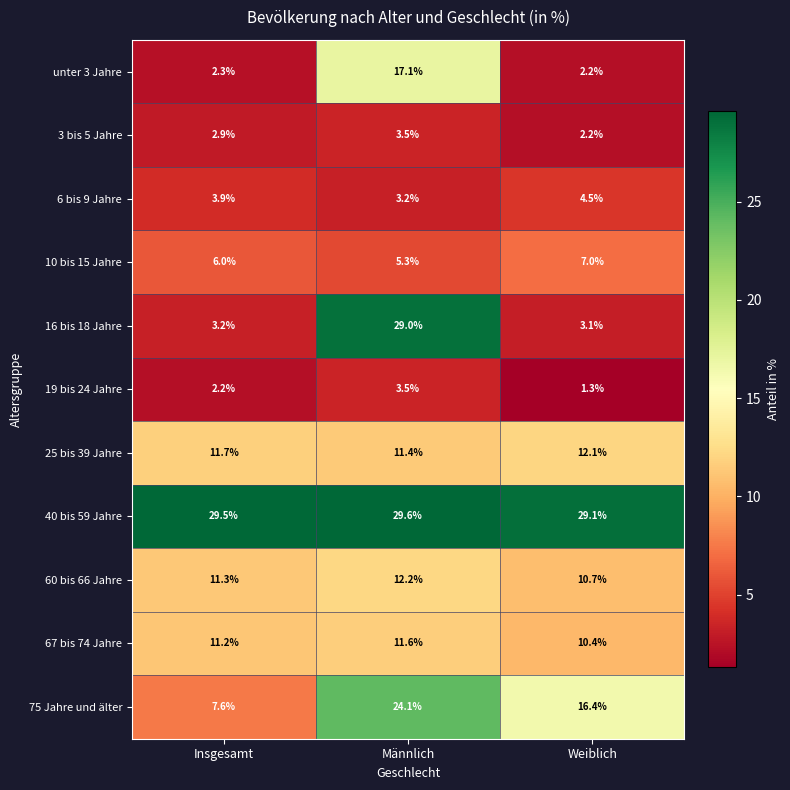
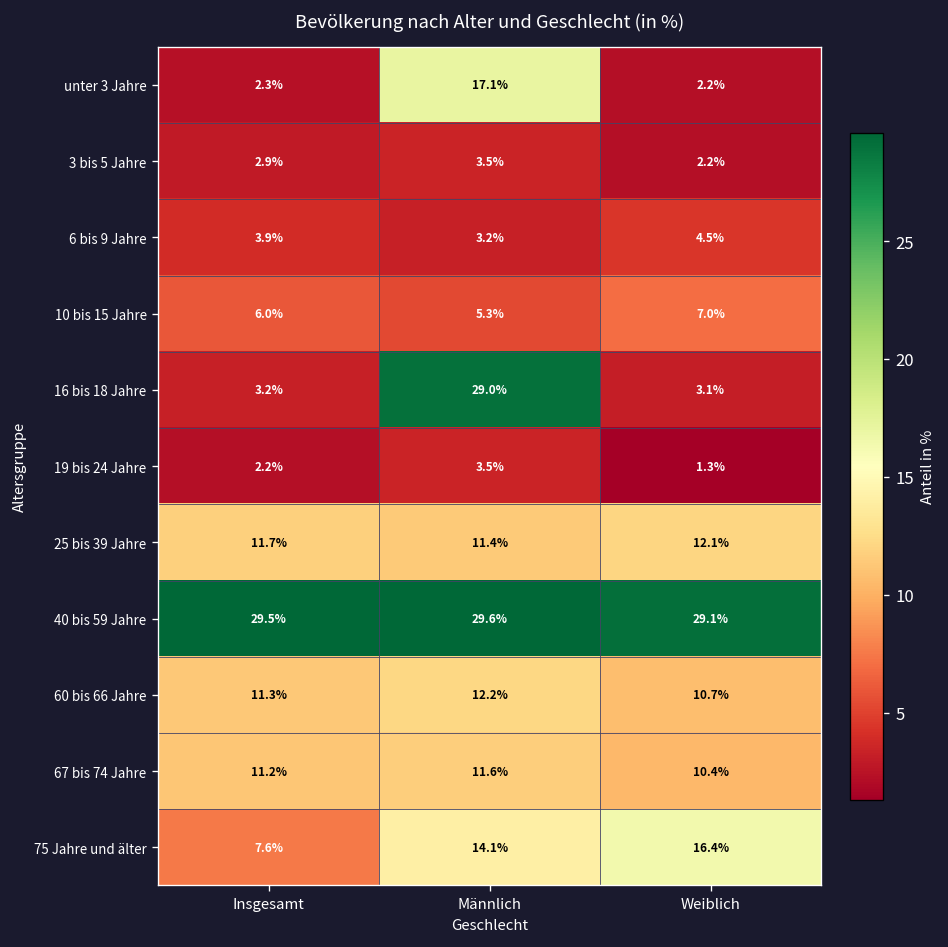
75 Jahre und älter, Männlich: 24.1% -> 14.1%
